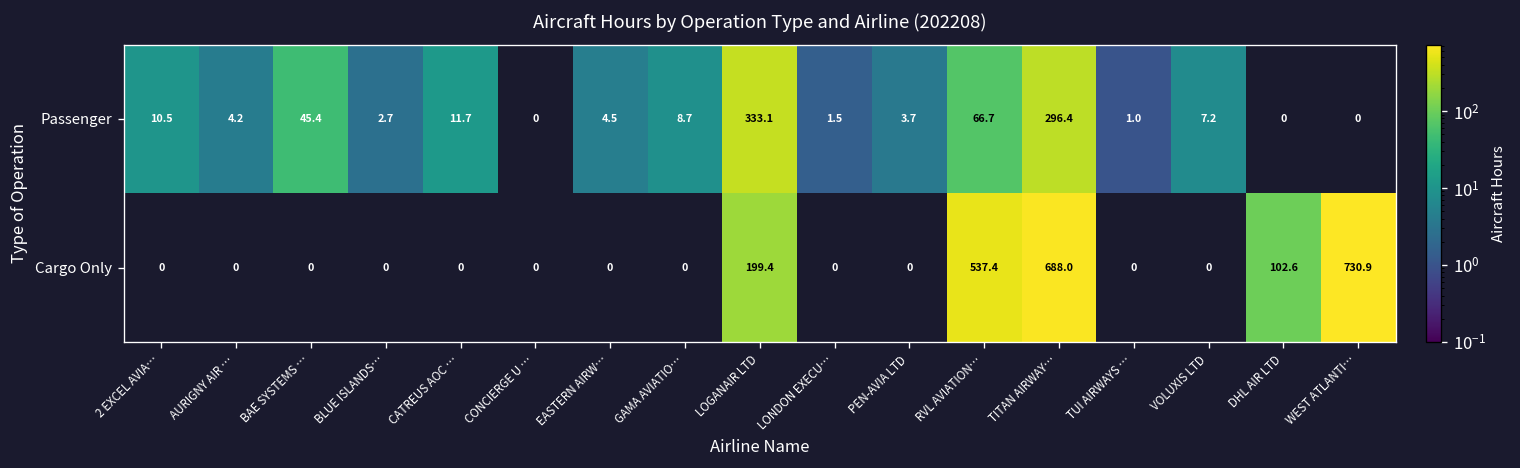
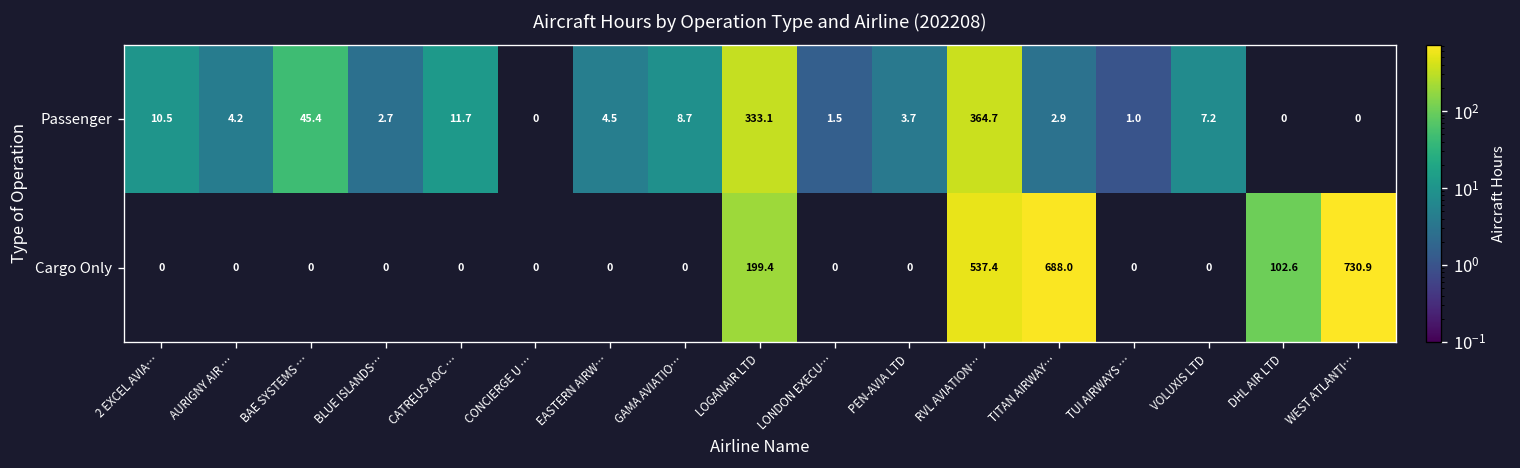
Passenger, RVL AVIATION…: 66.7 -> 364.7
Passenger, TITAN AIRWAY…: 296.4 -> 2.9
